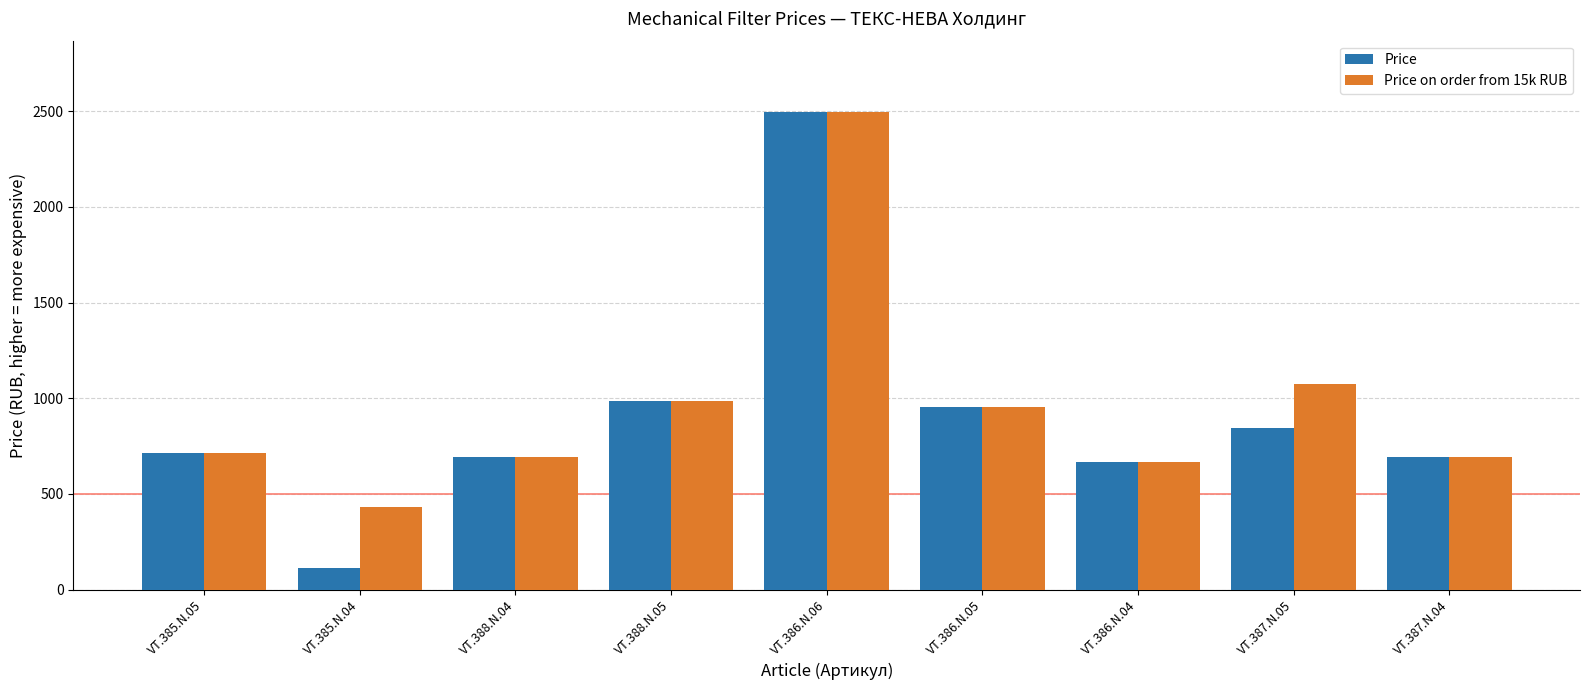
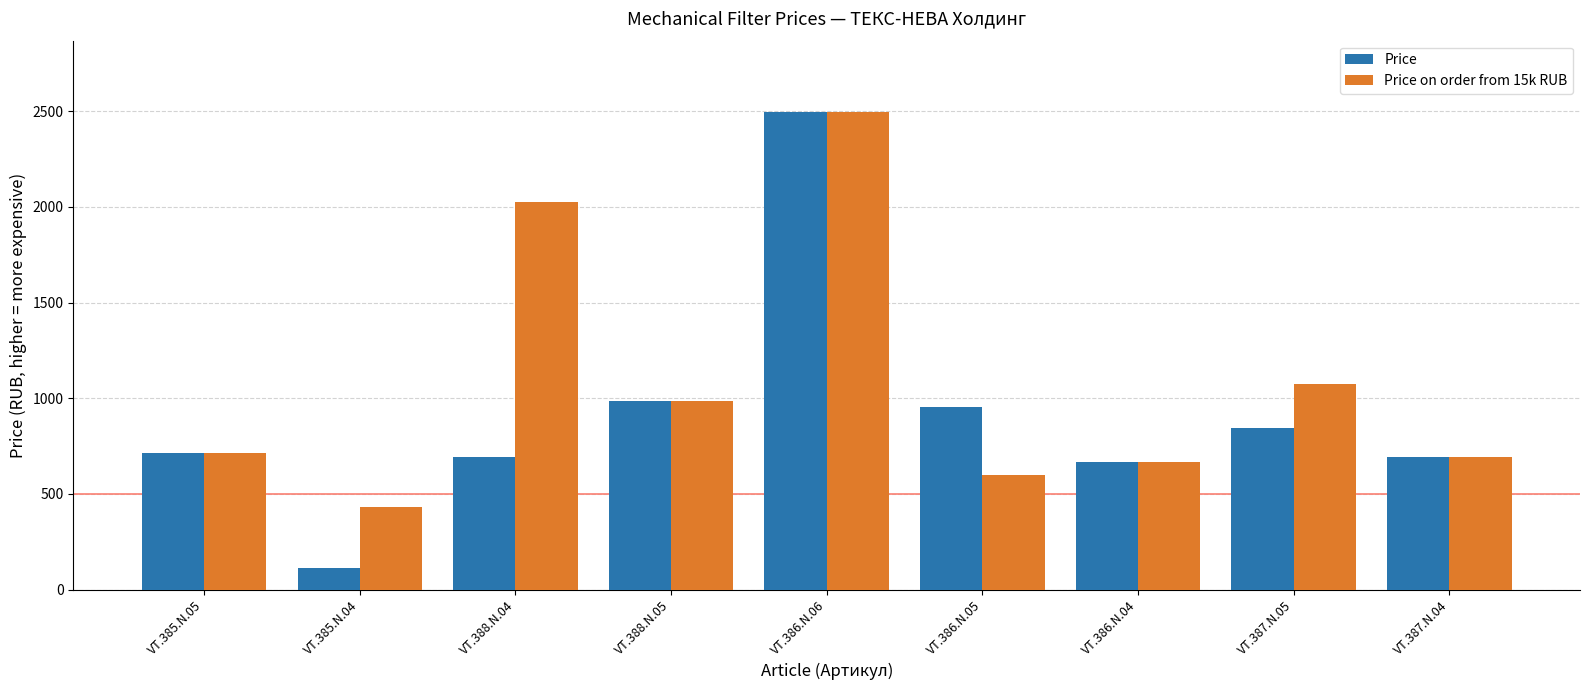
Price on order from 15k RUB, VT.388.N.04: 690 -> 2020
Price on order from 15k RUB, VT.386.N.05: 960 -> 600
